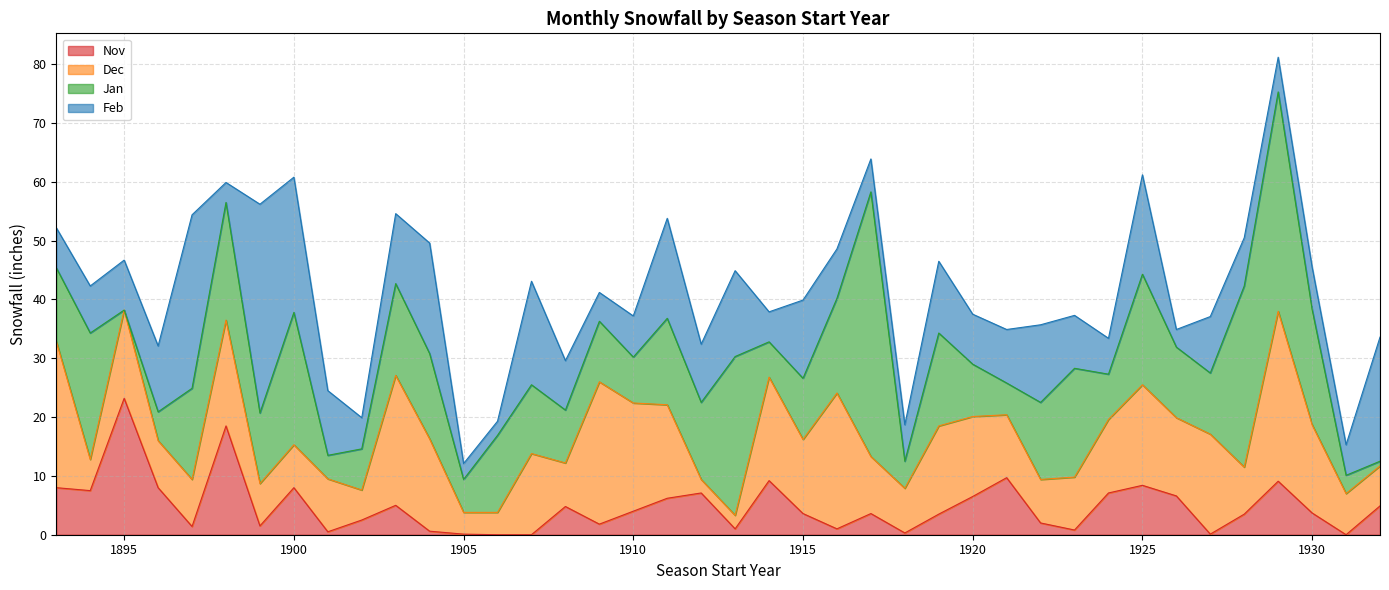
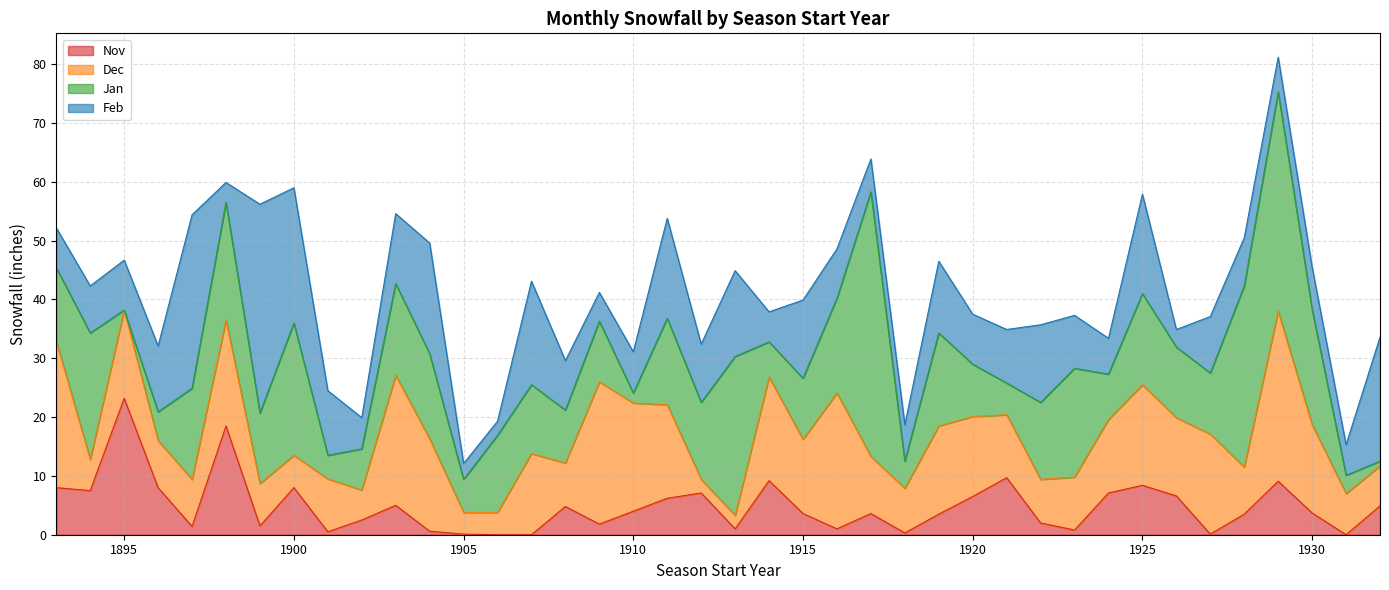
Dec, 1900: 7 -> 6
Jan, 1910: 8 -> 2
Jan, 1925: 19 -> 16
